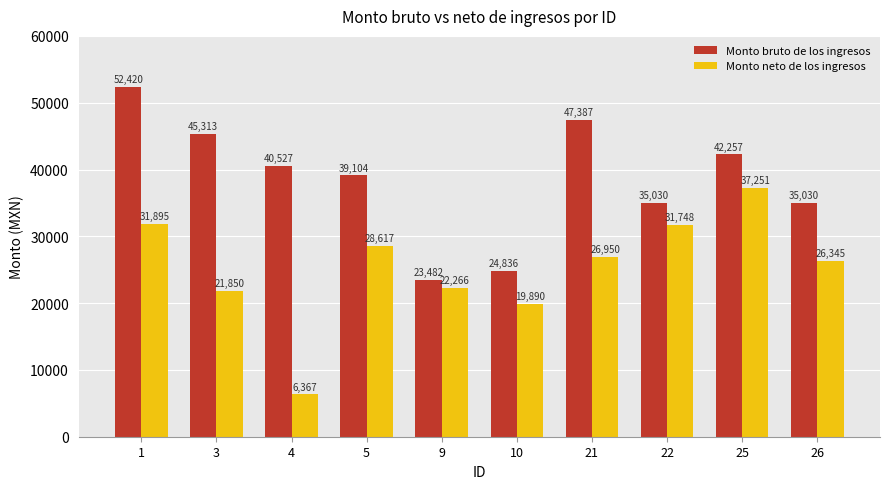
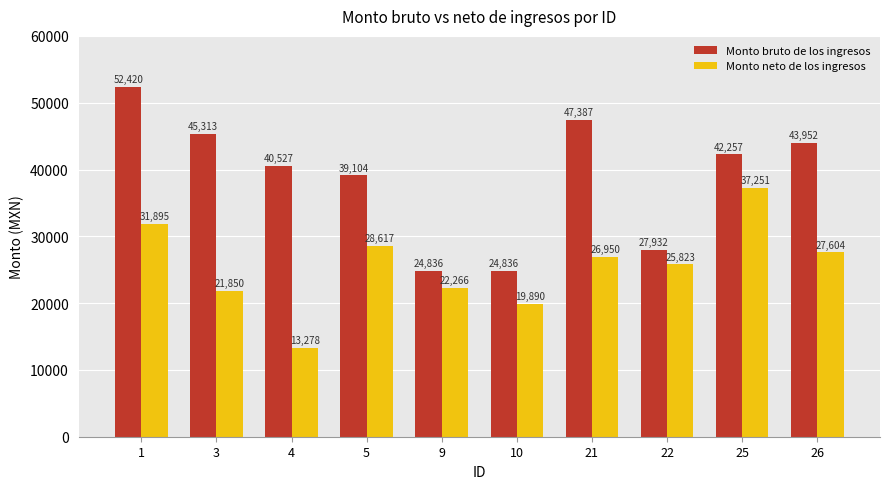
Monto neto de los ingresos, 4: 6,367 -> 13,278
Monto bruto de los ingresos, 9: 23,482 -> 24,836
Monto bruto de los ingresos, 22: 35,030 -> 27,932
Monto neto de los ingresos, 22: 31,748 -> 25,823
Monto bruto de los ingresos, 26: 35,030 -> 43,952
Monto neto de los ingresos, 26: 26,345 -> 27,604
